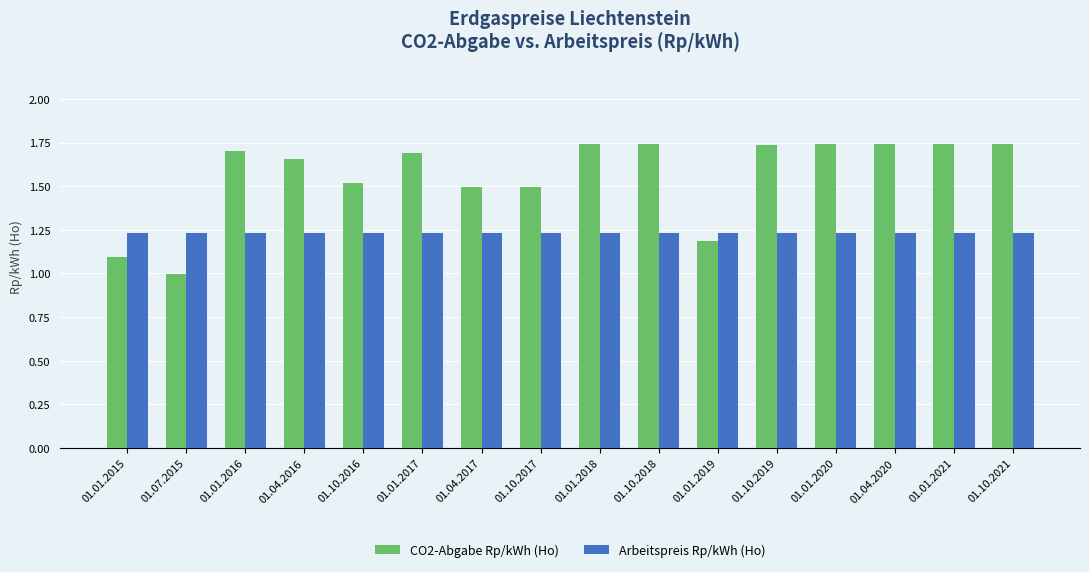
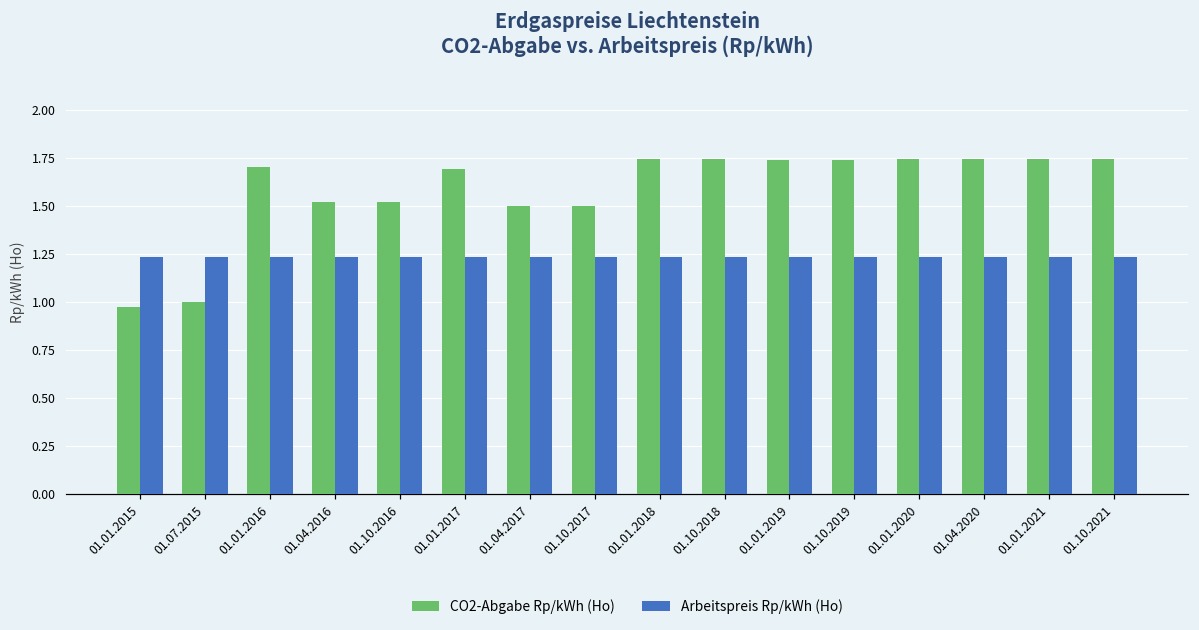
CO2-Abgabe Rp/kWh (Ho), 01.01.2015: 1.09 -> 0.97
CO2-Abgabe Rp/kWh (Ho), 01.04.2016: 1.65 -> 1.52
CO2-Abgabe Rp/kWh (Ho), 01.01.2019: 1.18 -> 1.74
